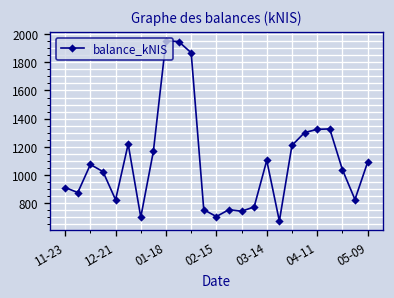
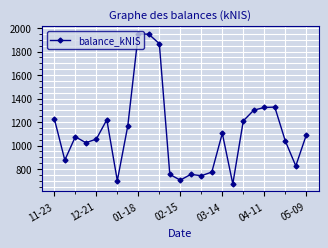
11-23: 910 -> 1230
12-21: 820 -> 1050
